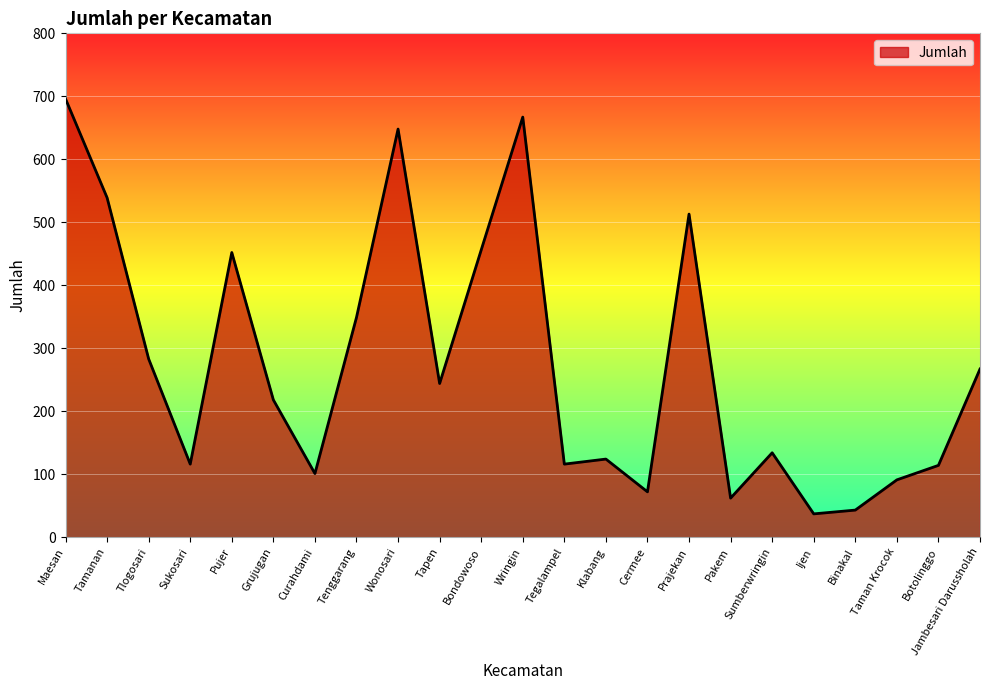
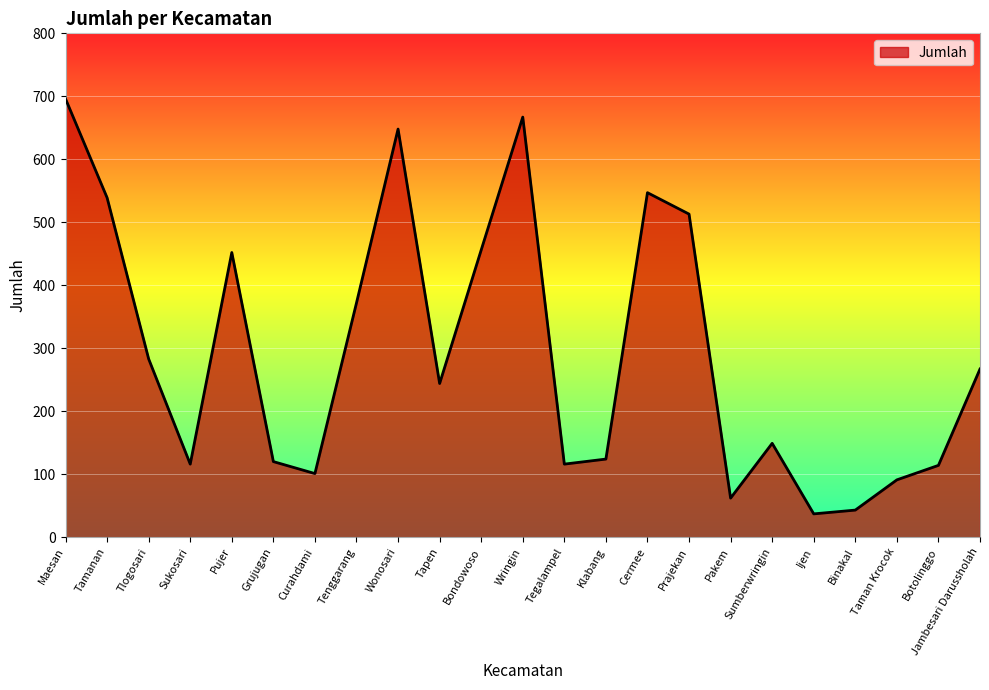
Grujugan: 220 -> 120
Tenggarang: 350 -> 370
Cermee: 70 -> 550
Sumberwringin: 130 -> 150
